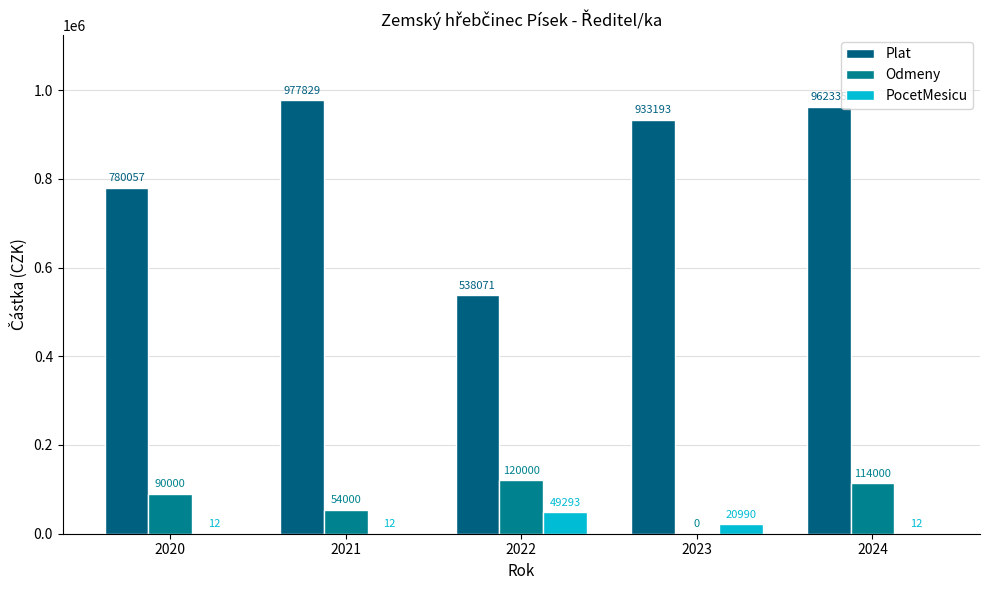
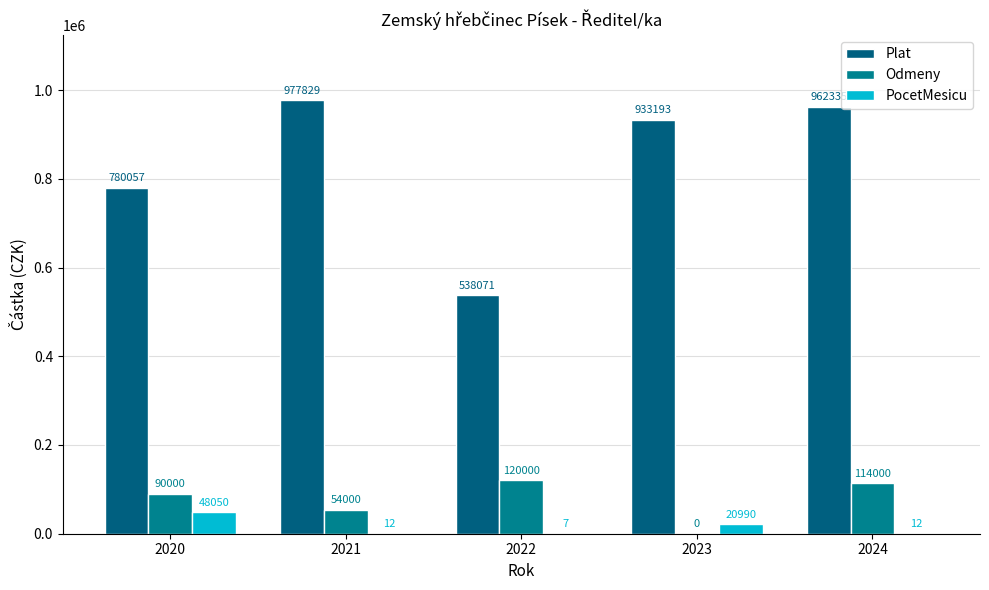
PocetMesicu, 2020: 12 -> 48050
PocetMesicu, 2022: 49293 -> 7
